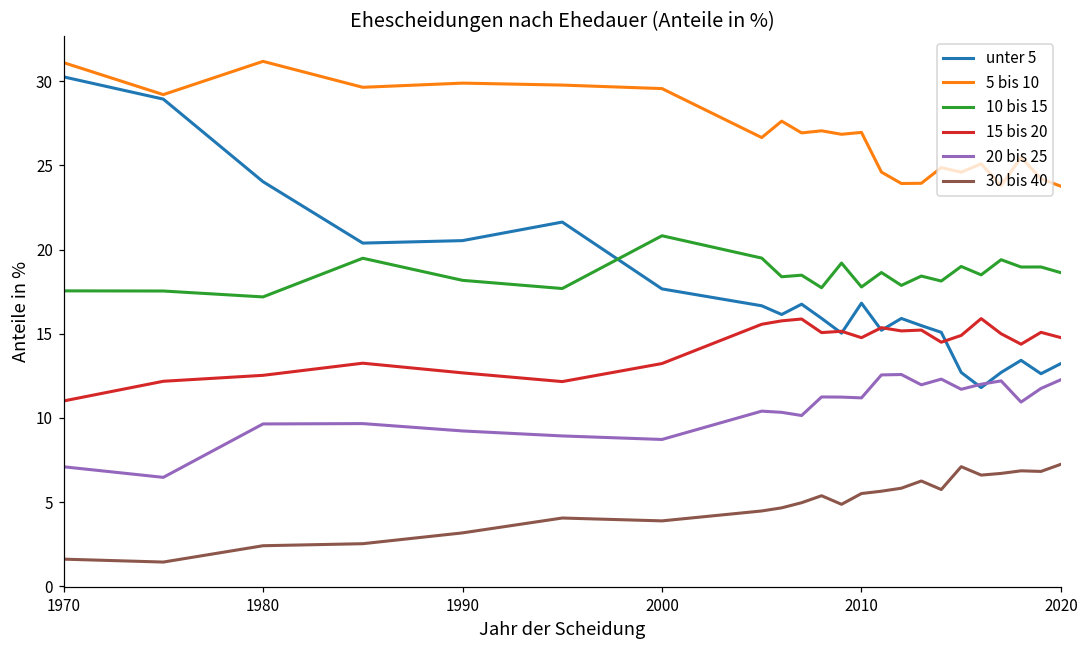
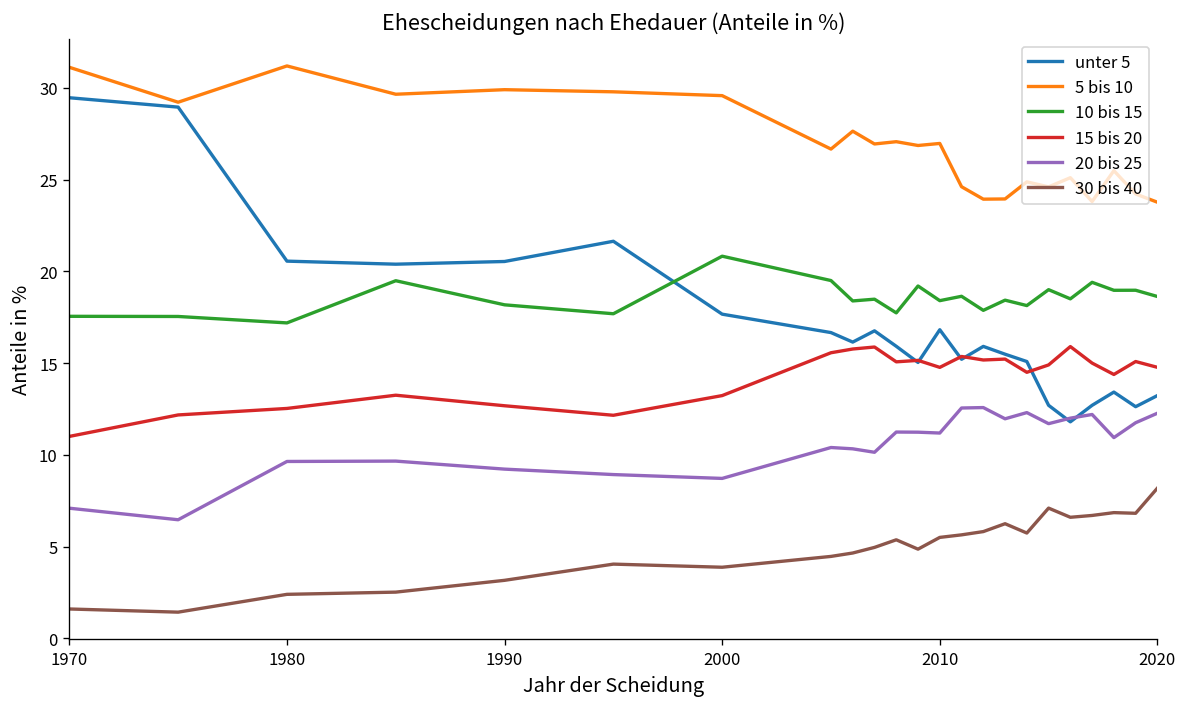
unter 5, 1970: 30.3 -> 29.5
unter 5, 1980: 24.0 -> 20.6
10 bis 15, 2010: 17.8 -> 18.4
30 bis 40, 2020: 7.2 -> 8.2
